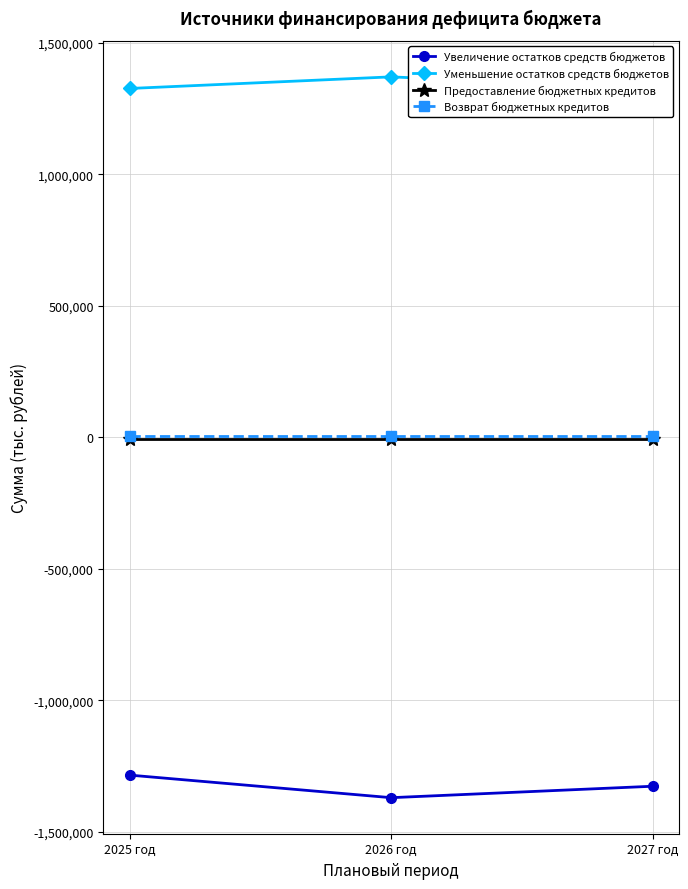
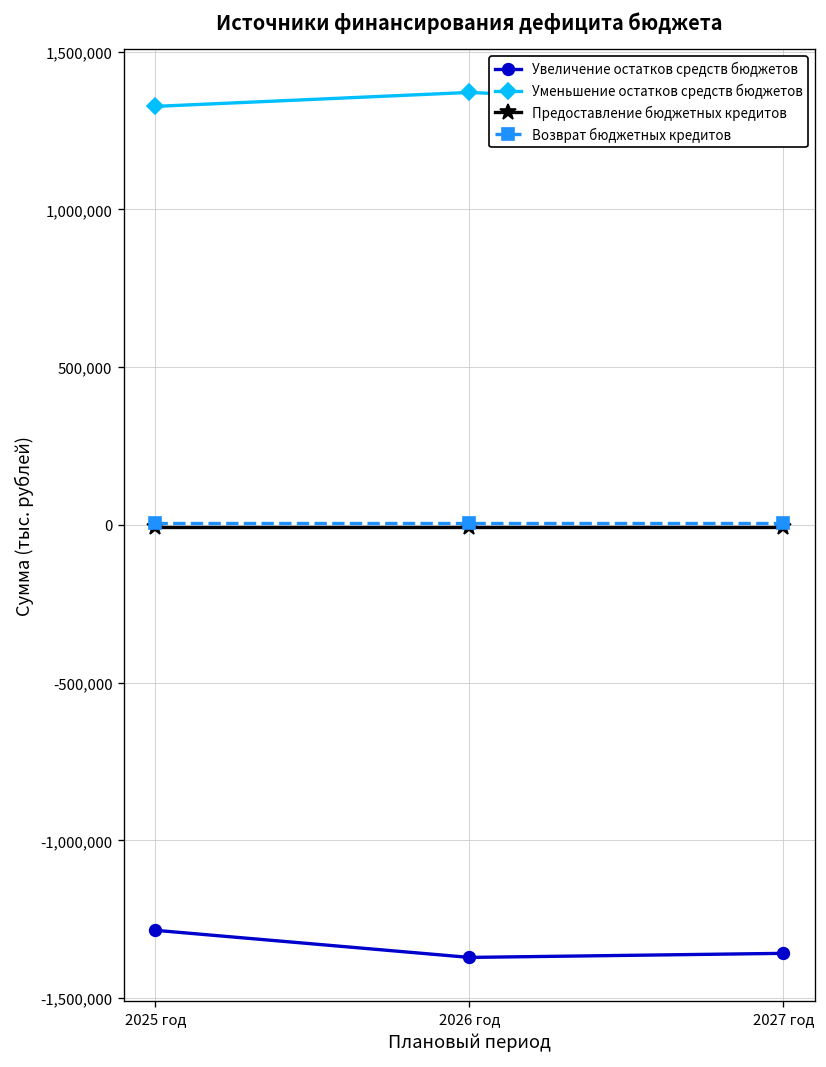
Увеличение остатков средств бюджетов, 2027 год: -1,330,000 -> -1,360,000
